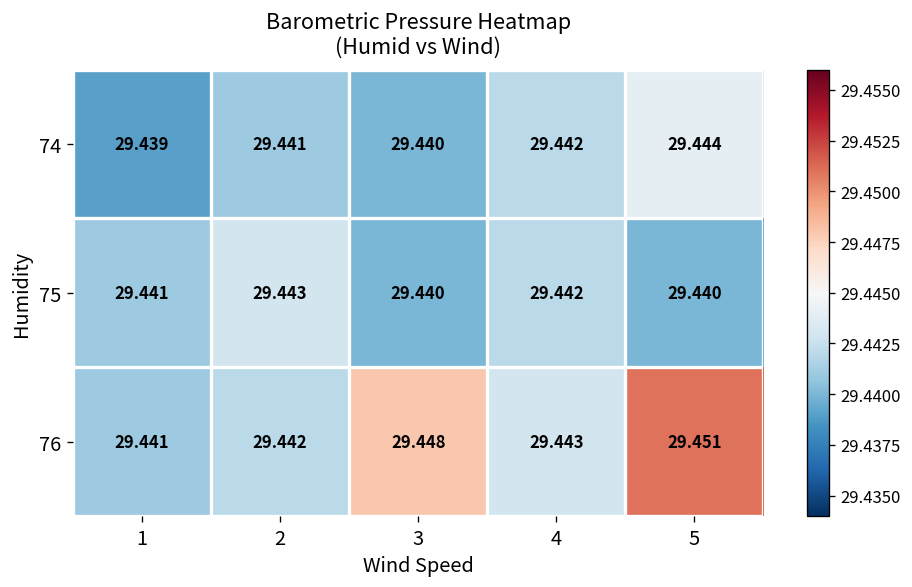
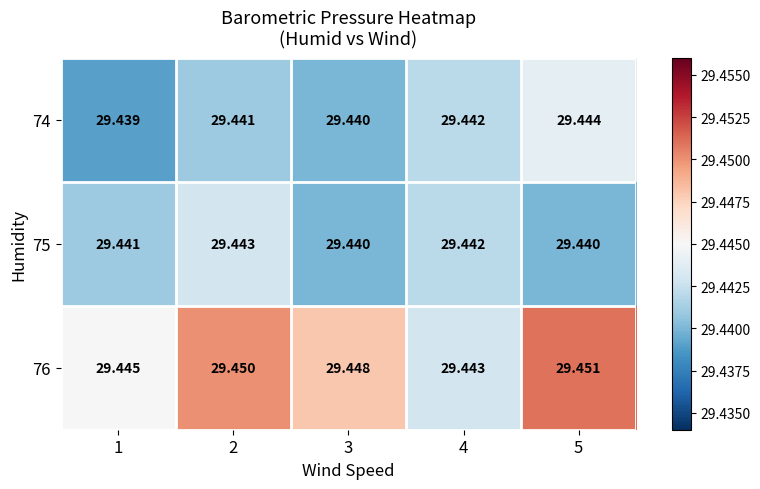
76, 1: 29.441 -> 29.445
76, 2: 29.442 -> 29.450
